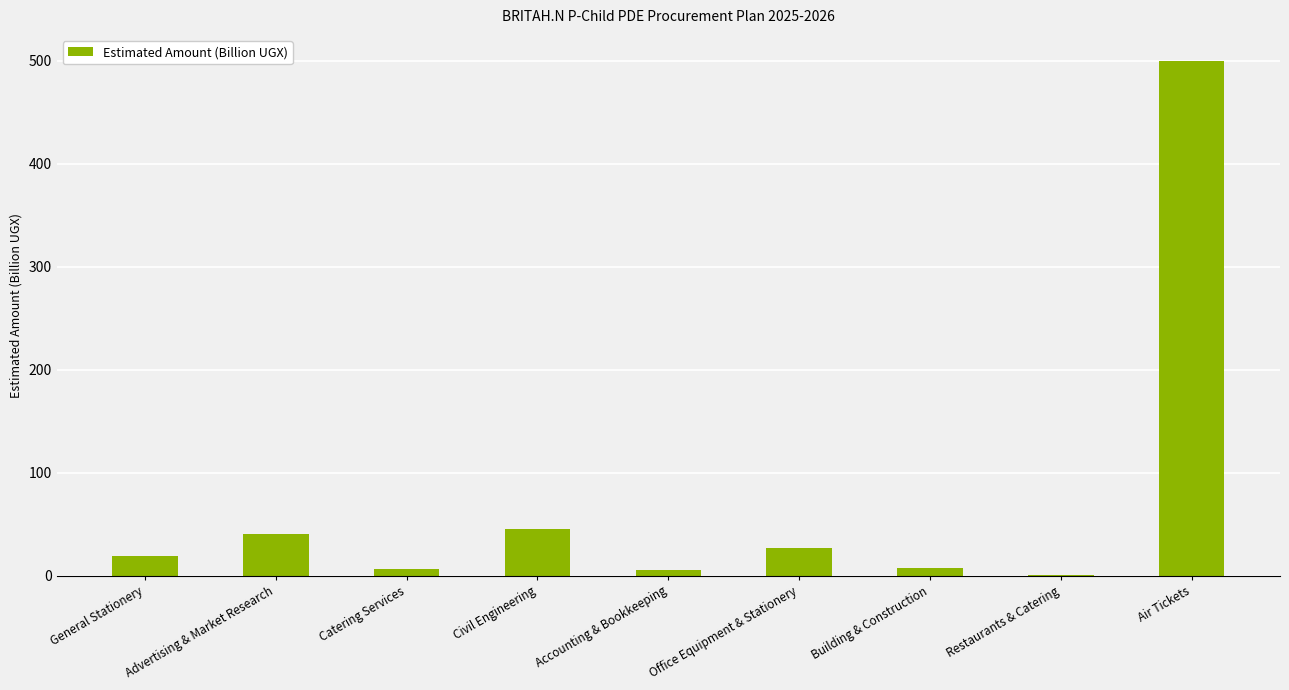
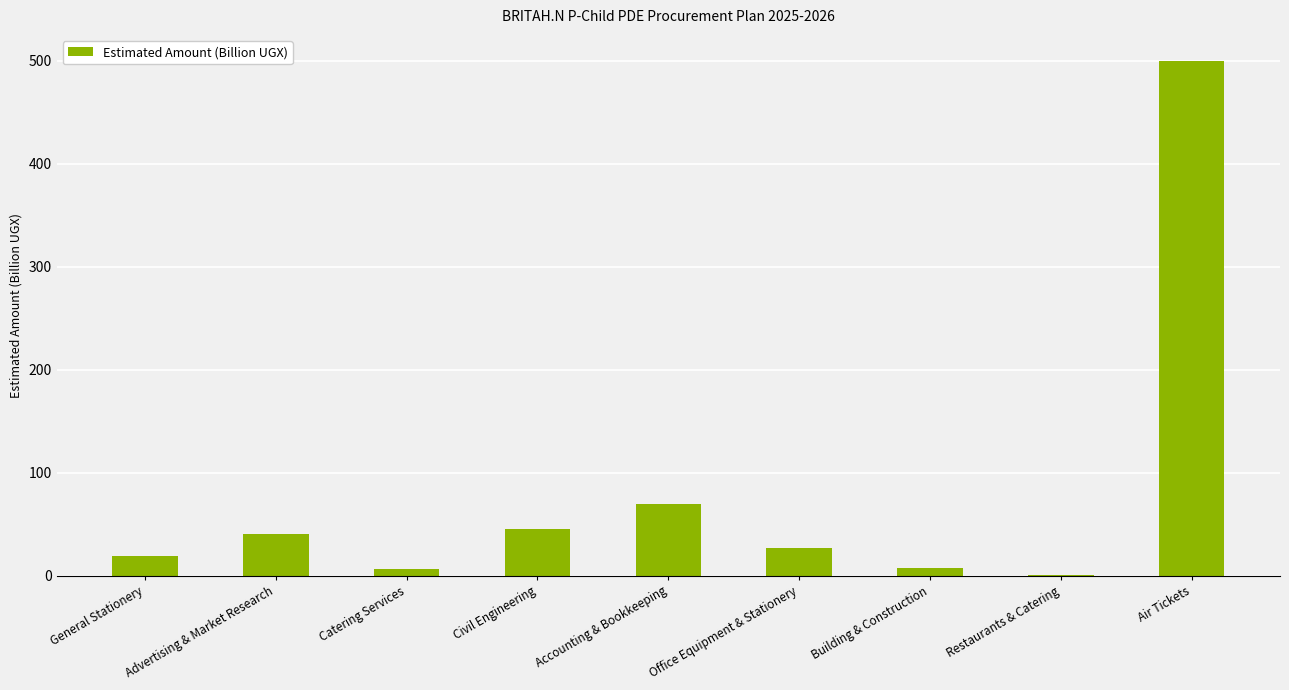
Accounting & Bookkeeping: 6 -> 69
